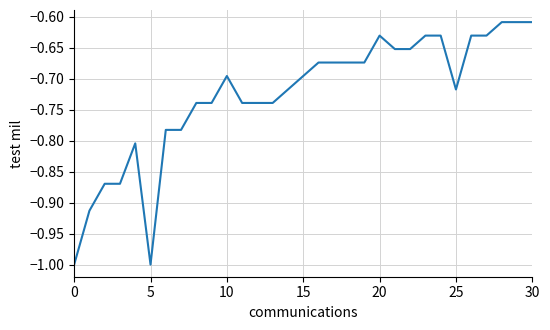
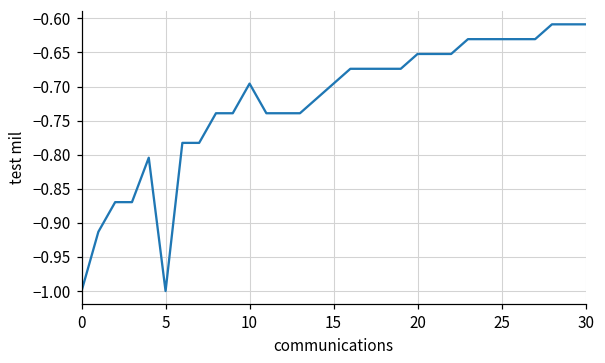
20: -0.63 -> -0.65
25: -0.72 -> -0.63
